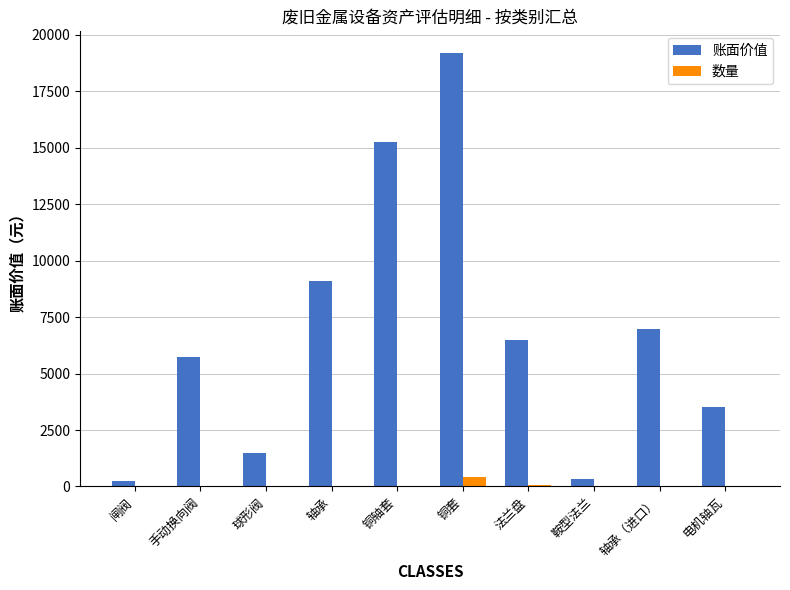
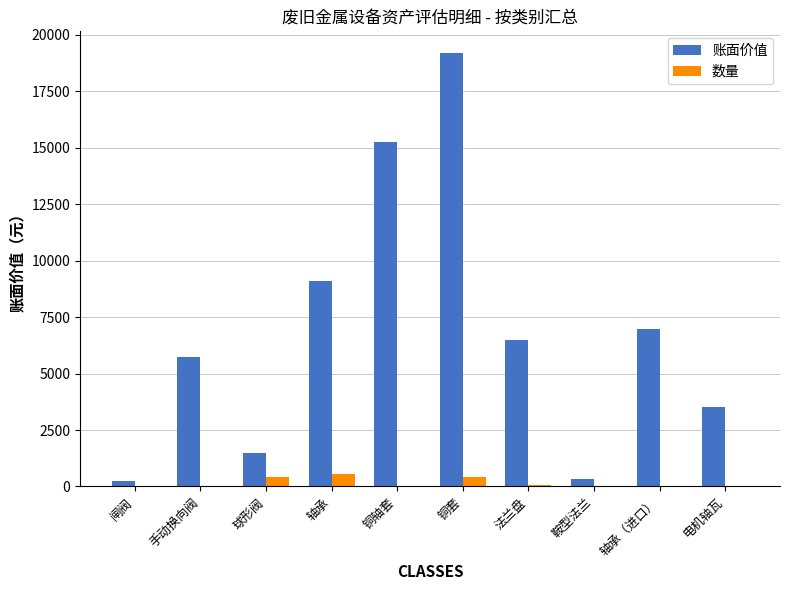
数量, 球形阀: 0 -> 400
数量, 轴承: 0 -> 500
